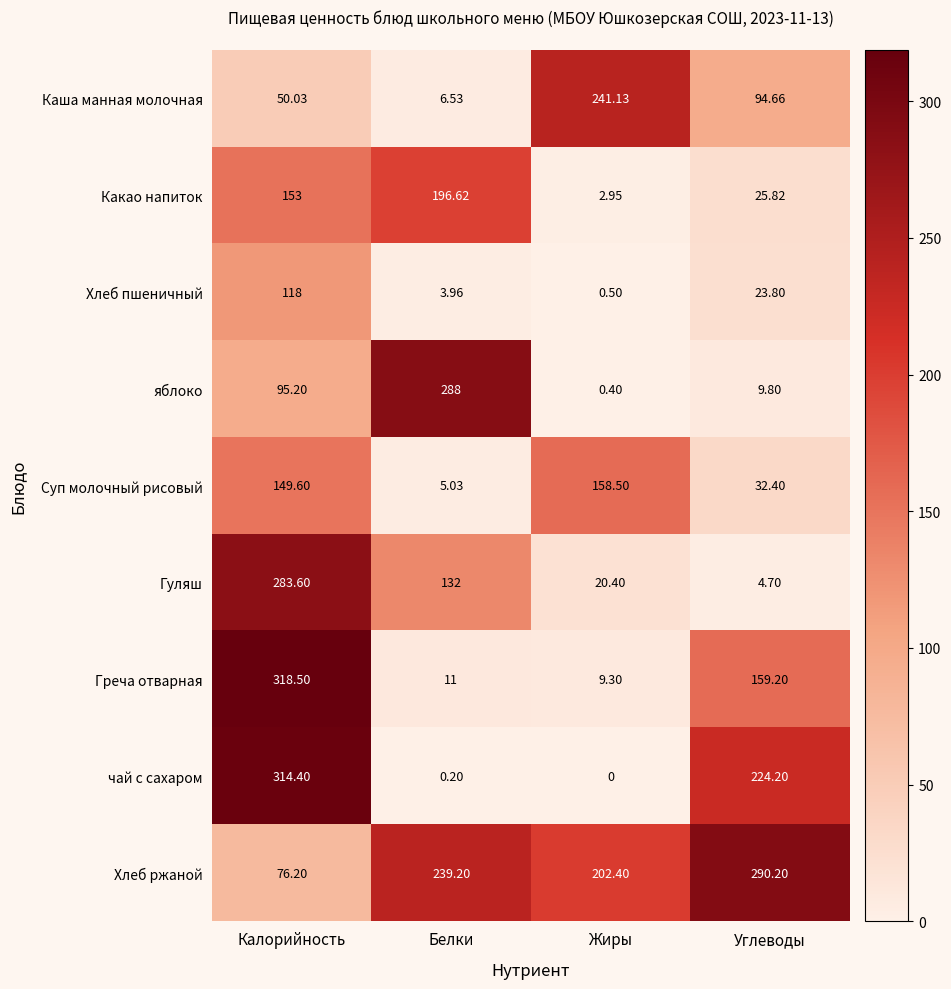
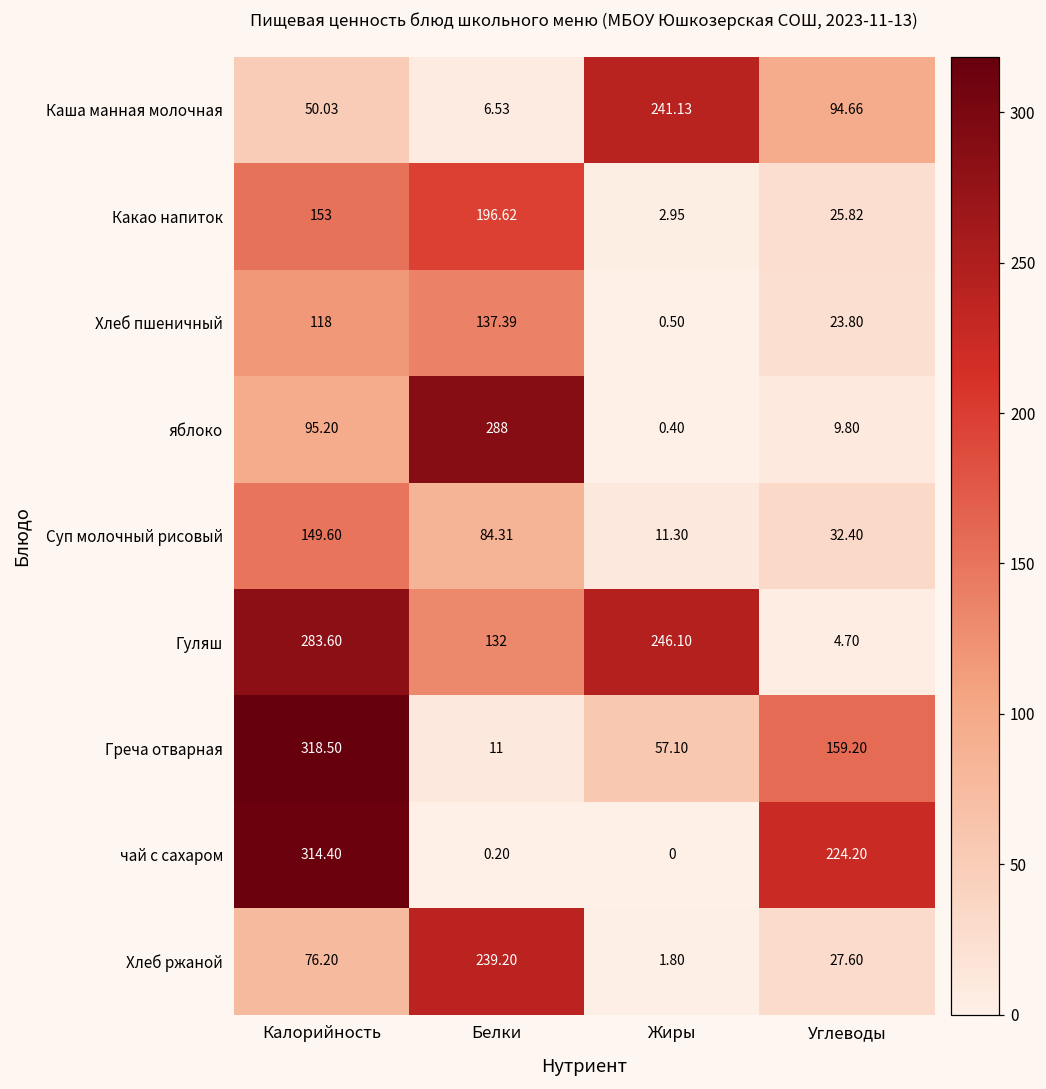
Хлеб пшеничный, Белки: 3.96 -> 137.39
Суп молочный рисовый, Белки: 5.03 -> 84.31
Суп молочный рисовый, Жиры: 158.50 -> 11.30
Гуляш, Жиры: 20.40 -> 246.10
Греча отварная, Жиры: 9.30 -> 57.10
Хлеб ржаной, Жиры: 202.40 -> 1.80
Хлеб ржаной, Углеводы: 290.20 -> 27.60
